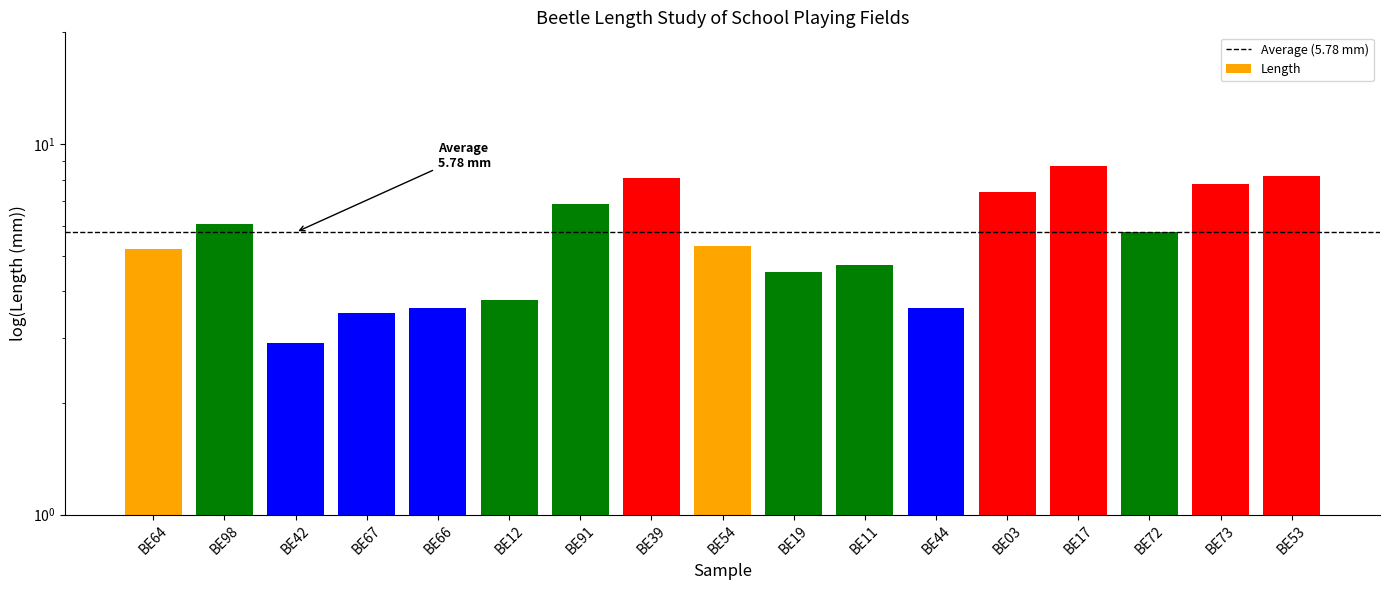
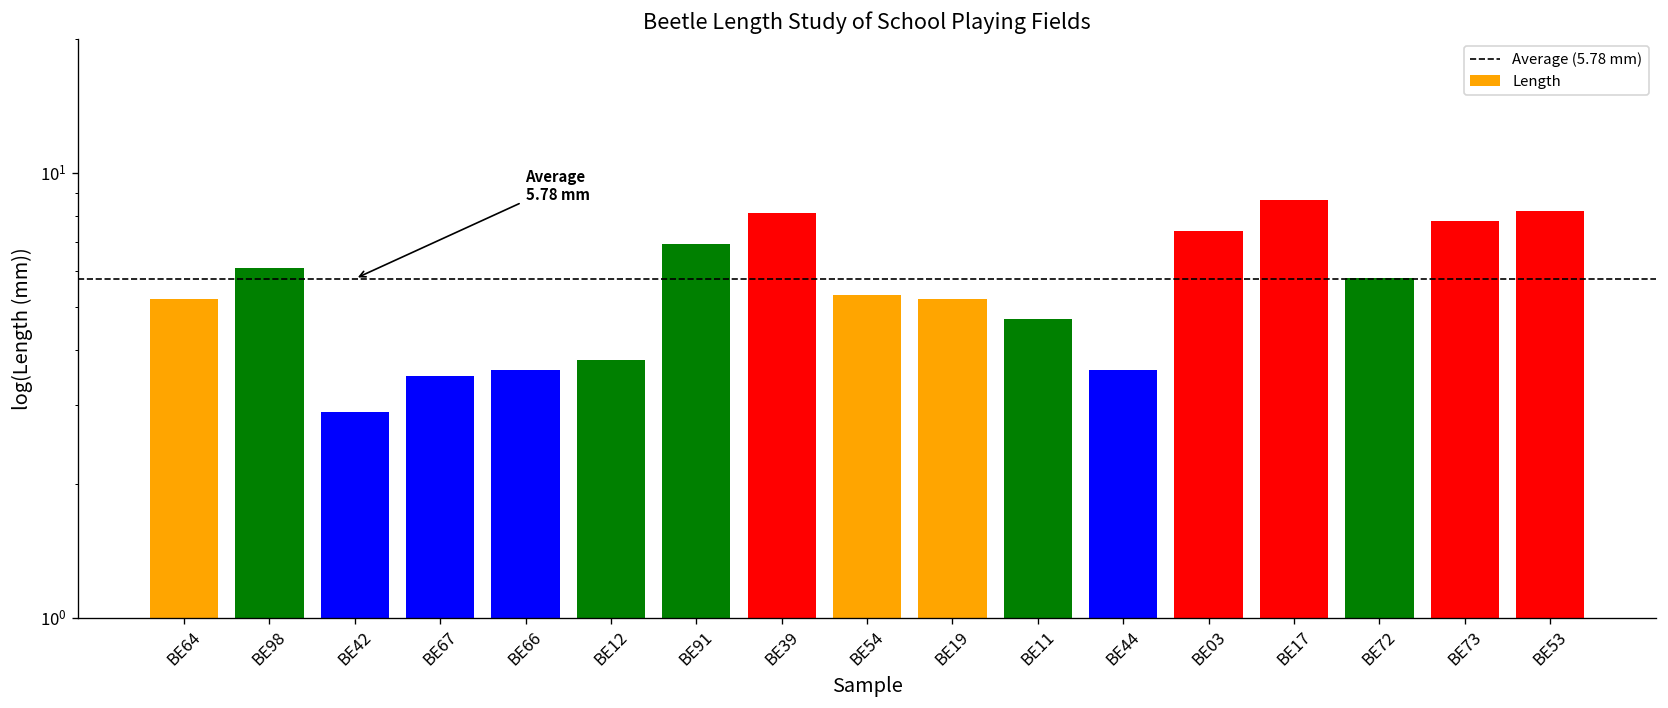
BE19: 4.5 -> 5.2
